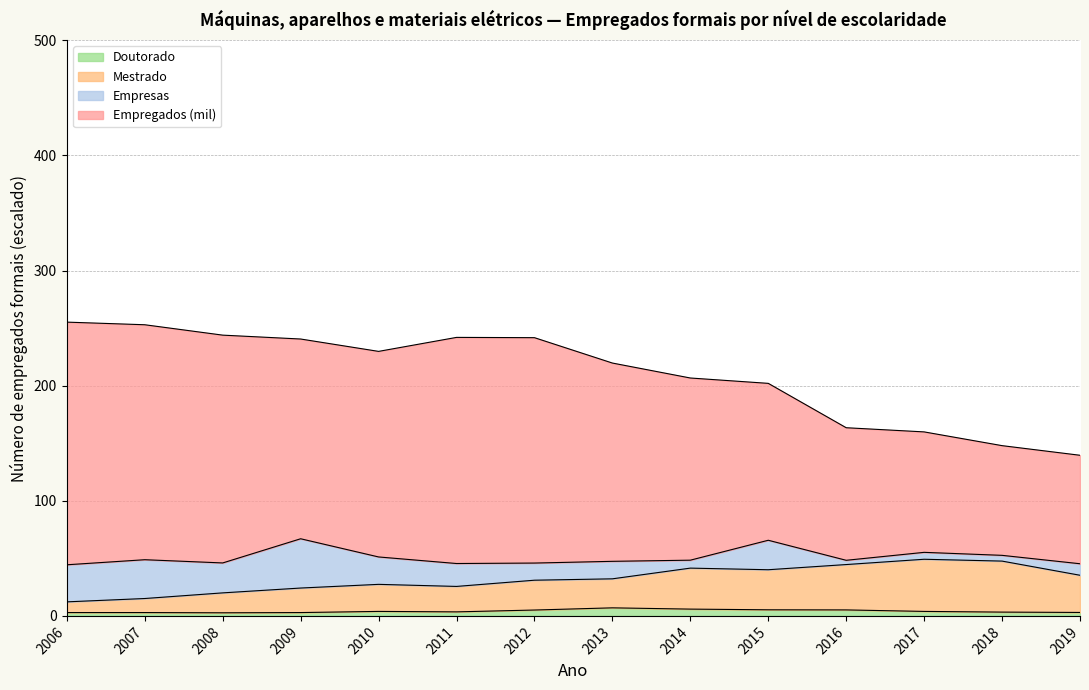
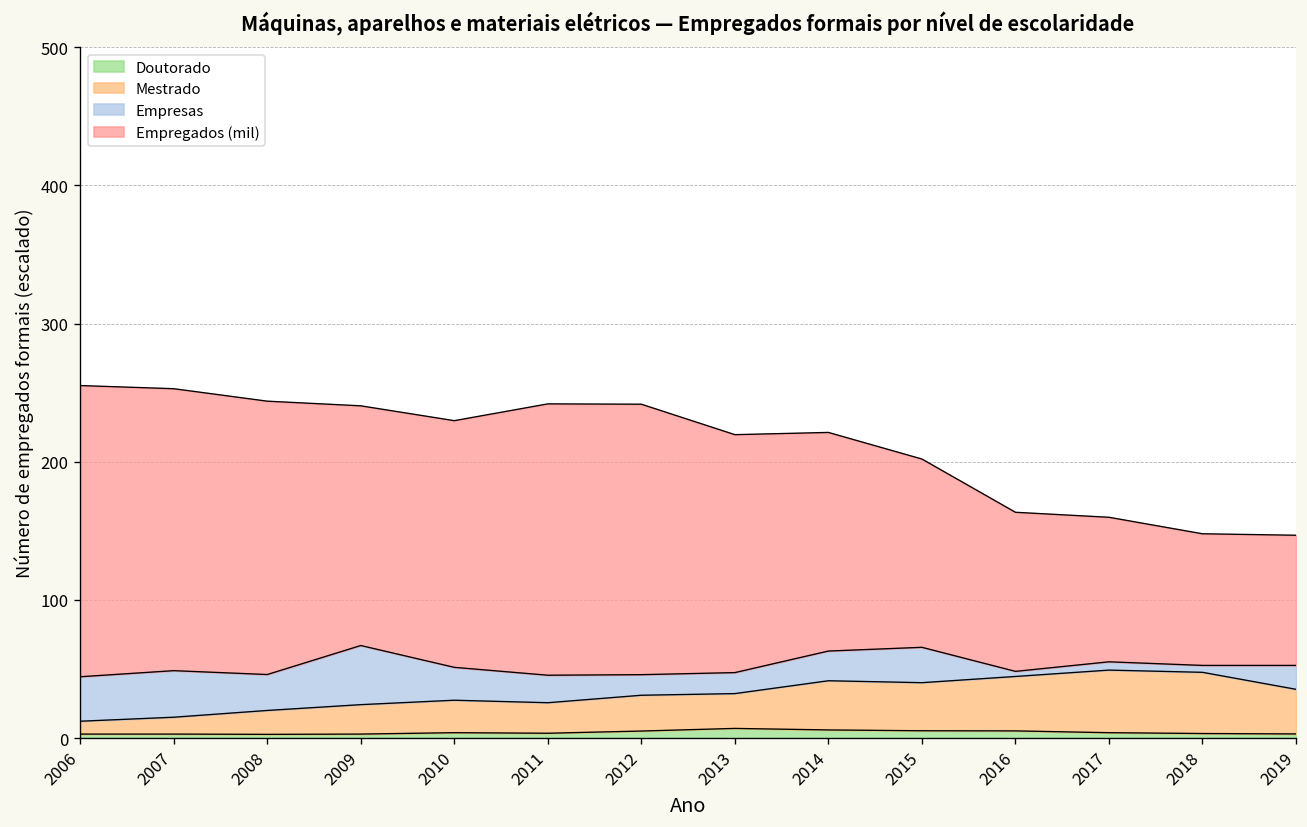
Empresas, 2014: 7 -> 22
Empresas, 2019: 10 -> 17
